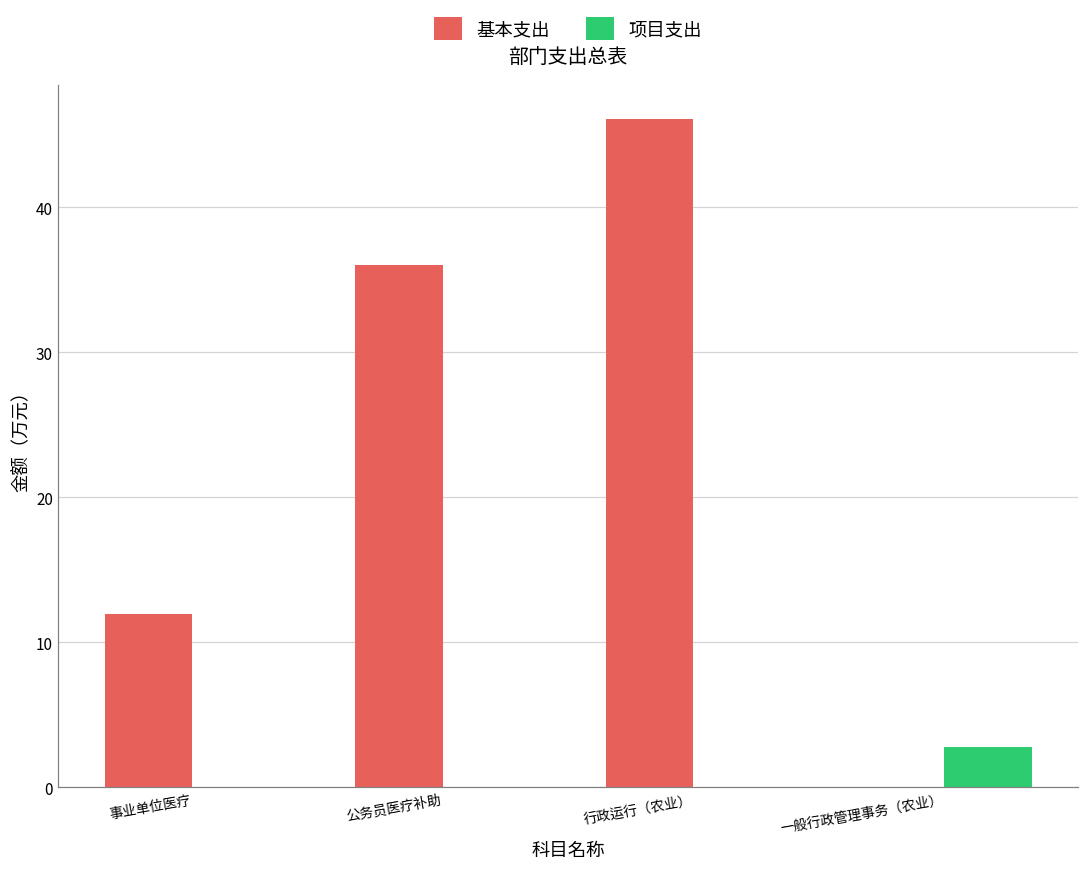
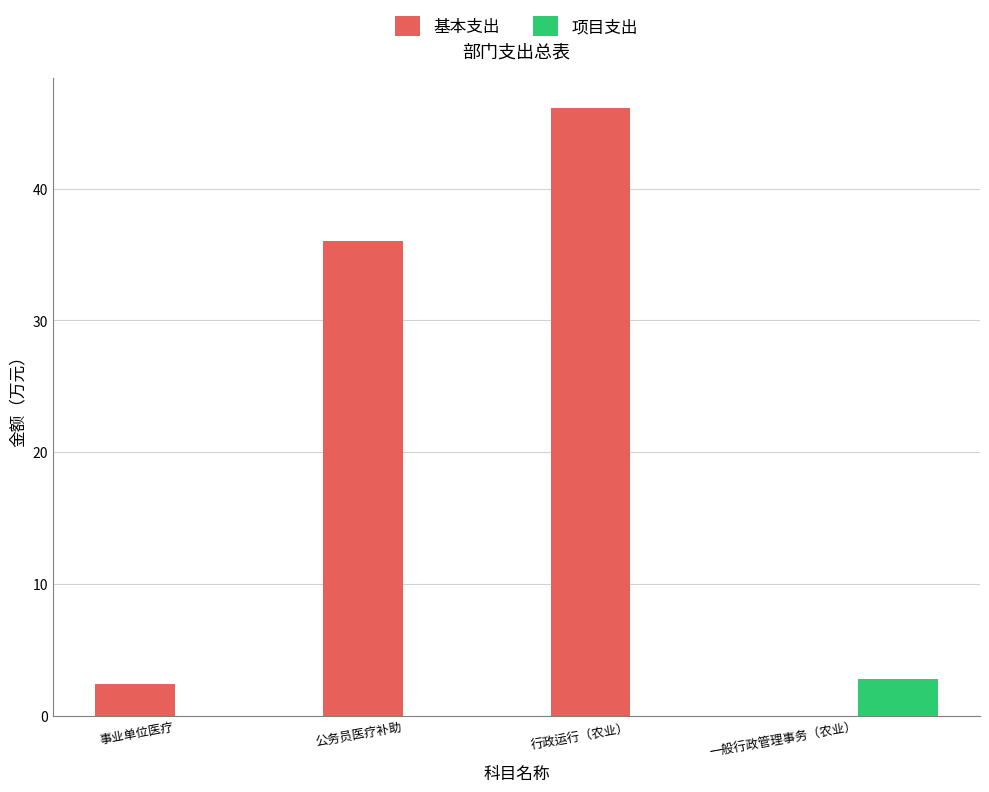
基本支出, 事业单位医疗: 11.9 -> 2.4
